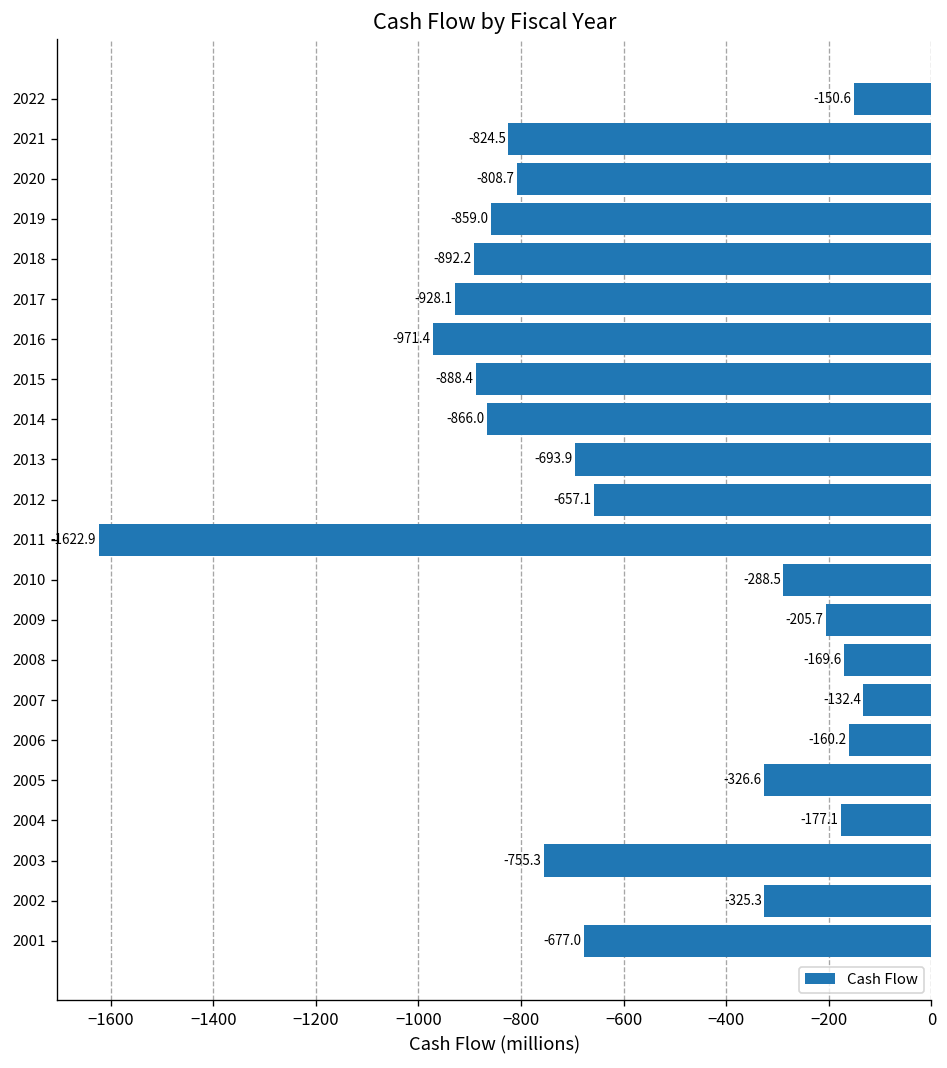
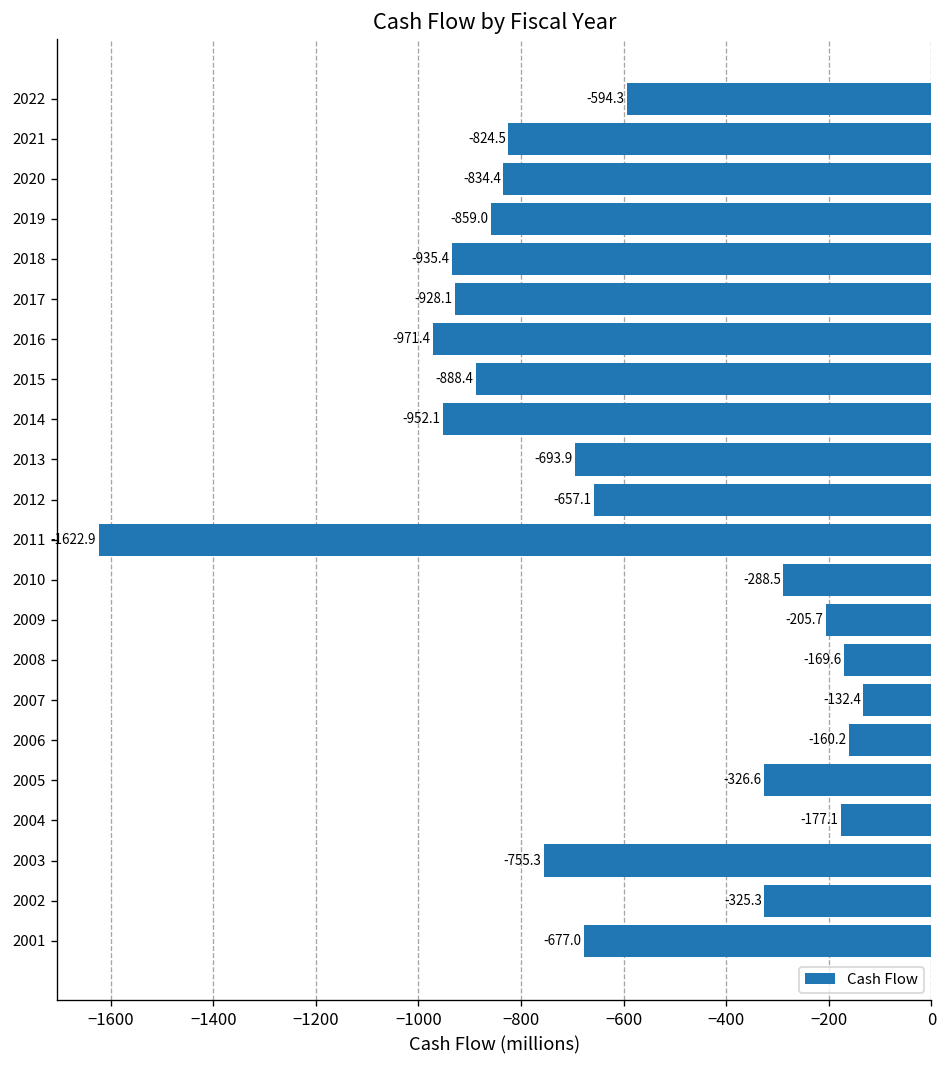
2022: -150.6 -> -594.3
2020: -808.7 -> -834.4
2018: -892.2 -> -935.4
2014: -866.0 -> -952.1
